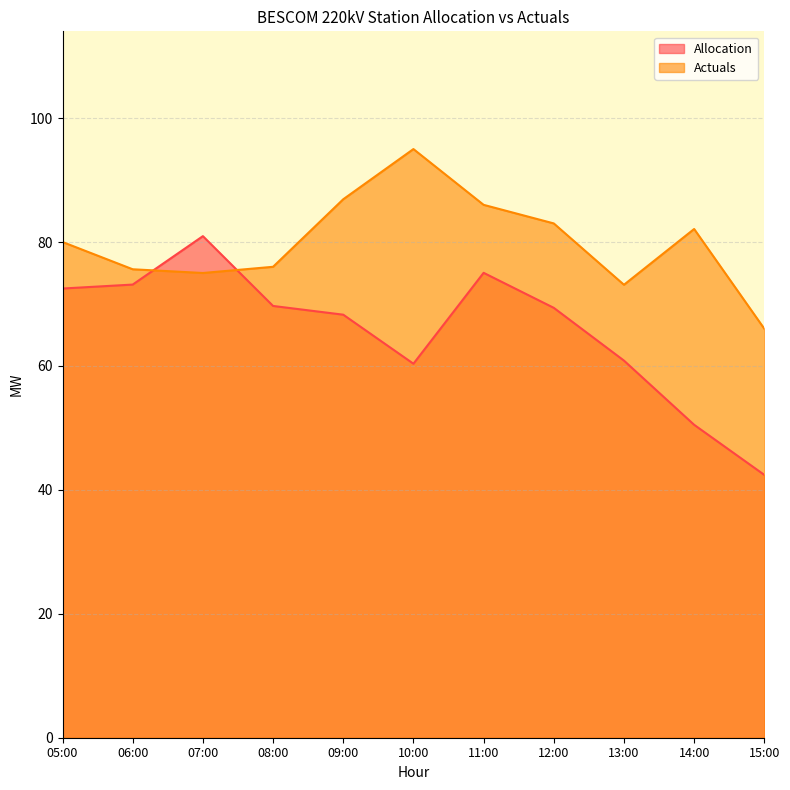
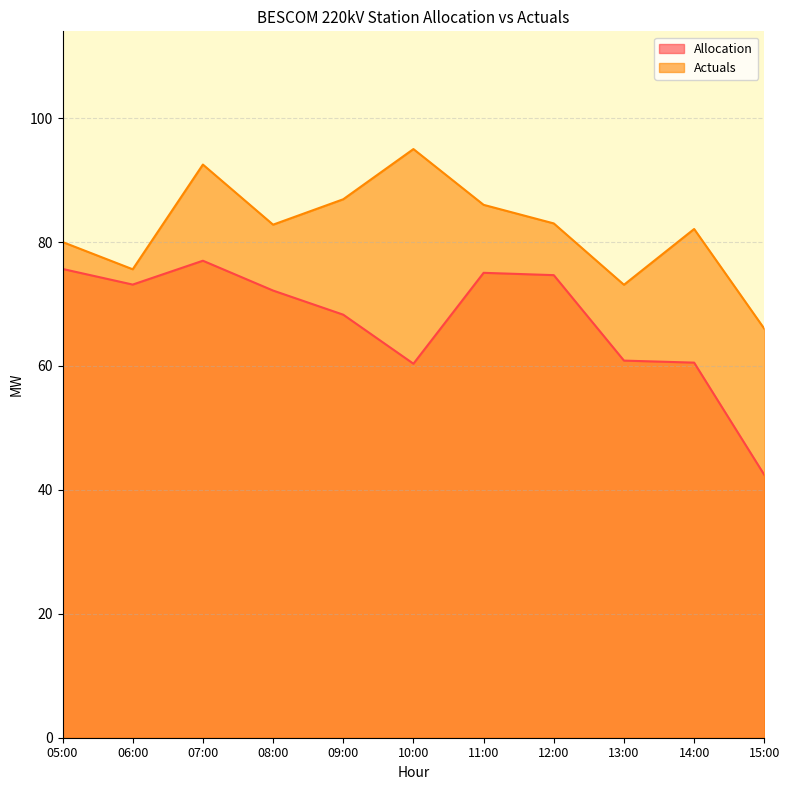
Allocation, 05:00: 72 -> 76
Allocation, 07:00: 81 -> 77
Actuals, 07:00: 75 -> 93
Allocation, 08:00: 70 -> 72
Actuals, 08:00: 76 -> 83
Allocation, 12:00: 69 -> 75
Allocation, 14:00: 51 -> 61
